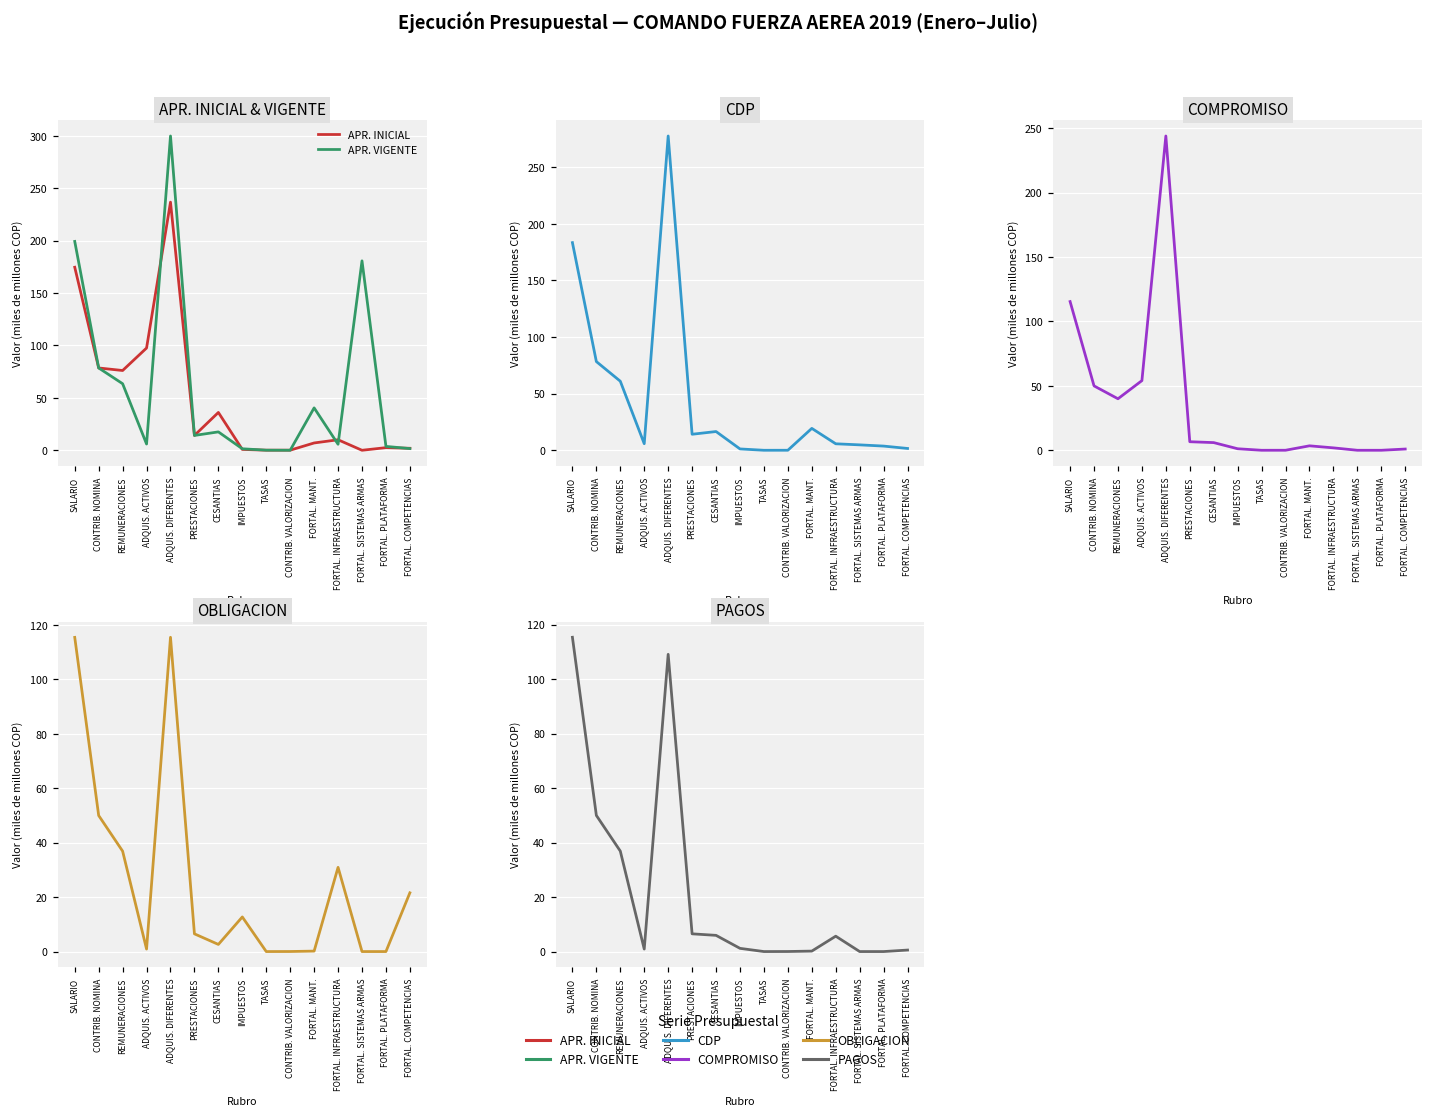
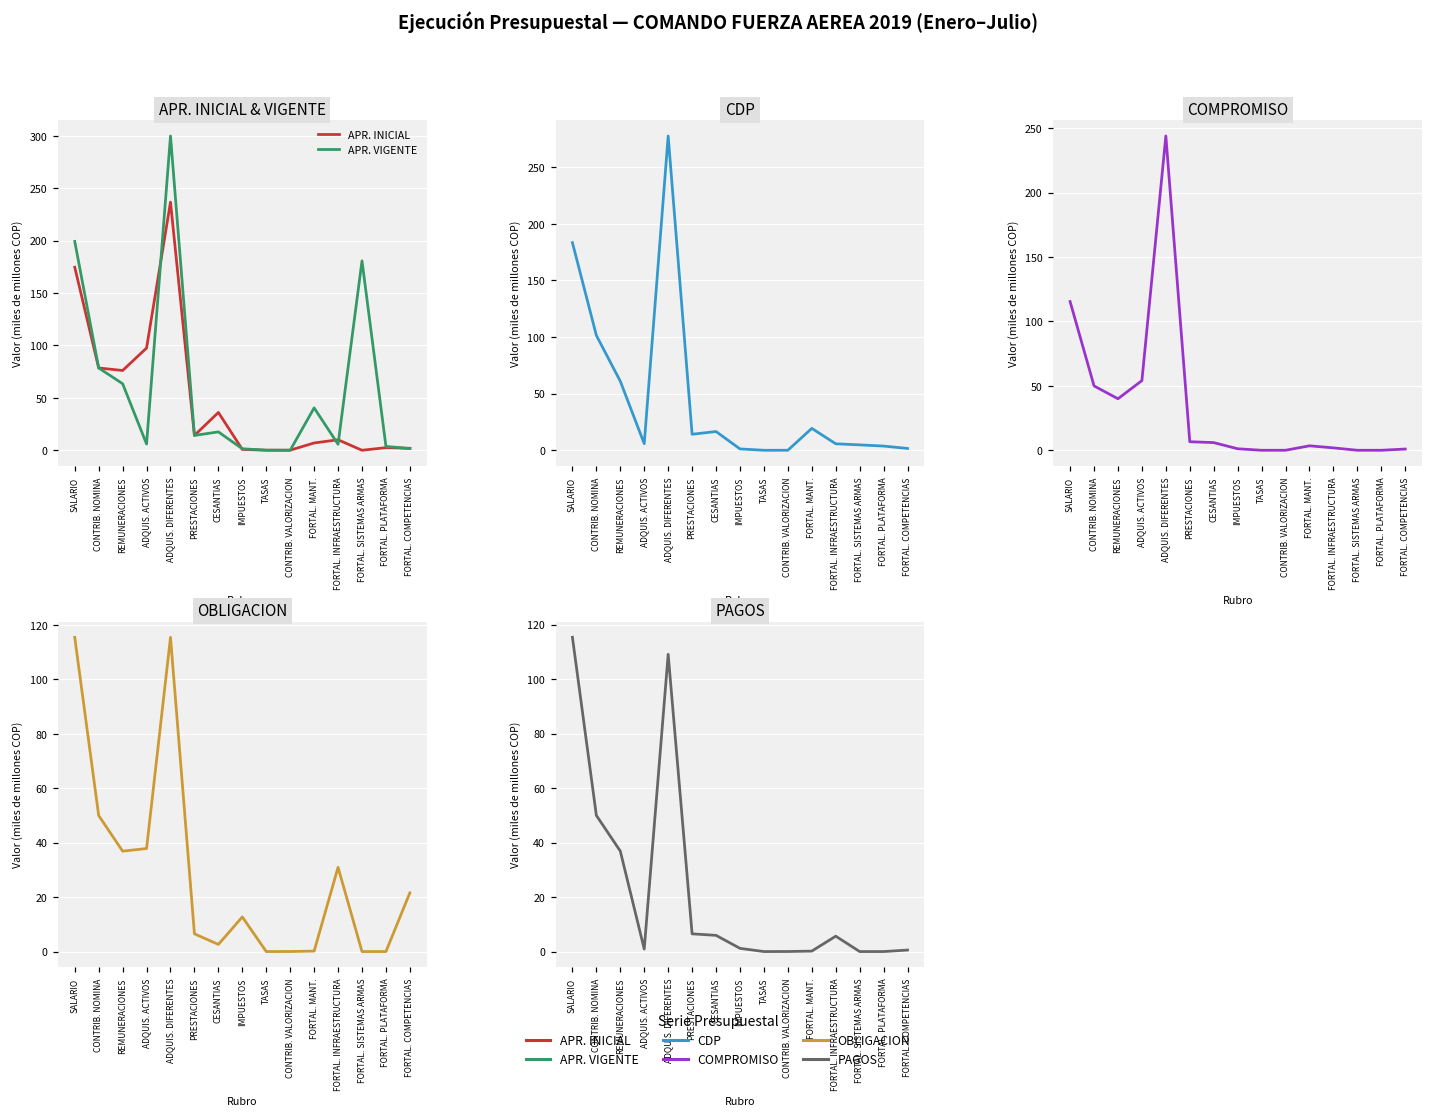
CDP, CONTRIB. NOMINA: 78 -> 101
OBLIGACION, ADQUIS. ACTIVOS: 1 -> 38
